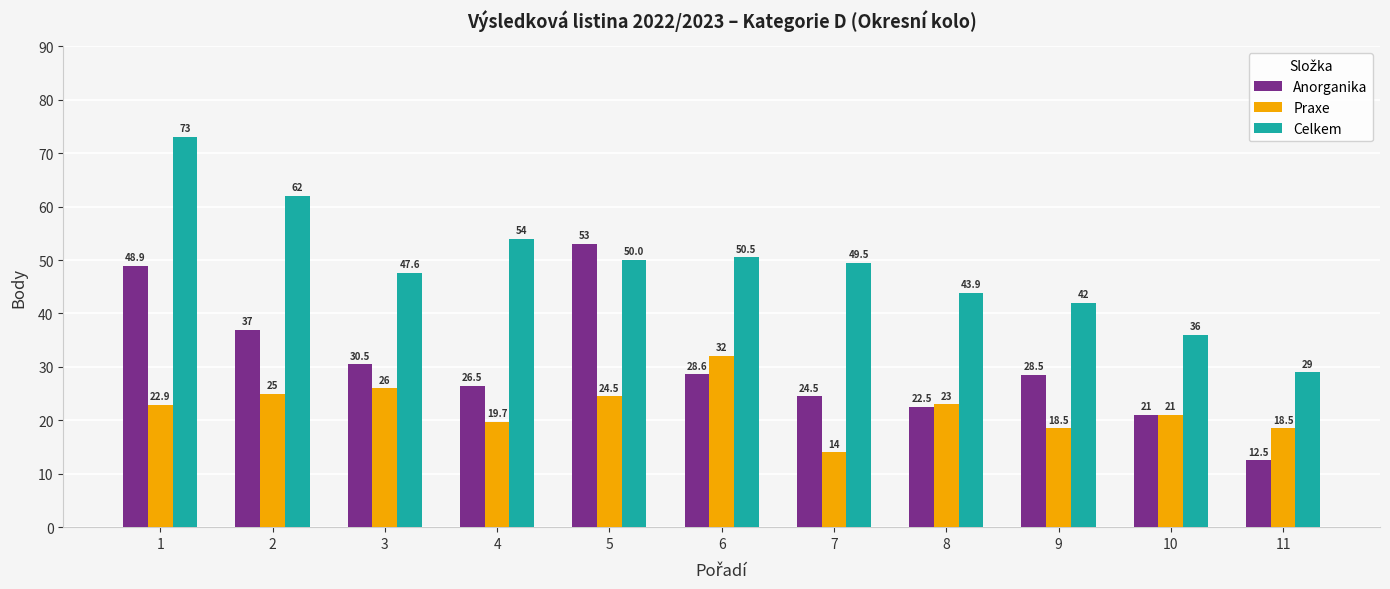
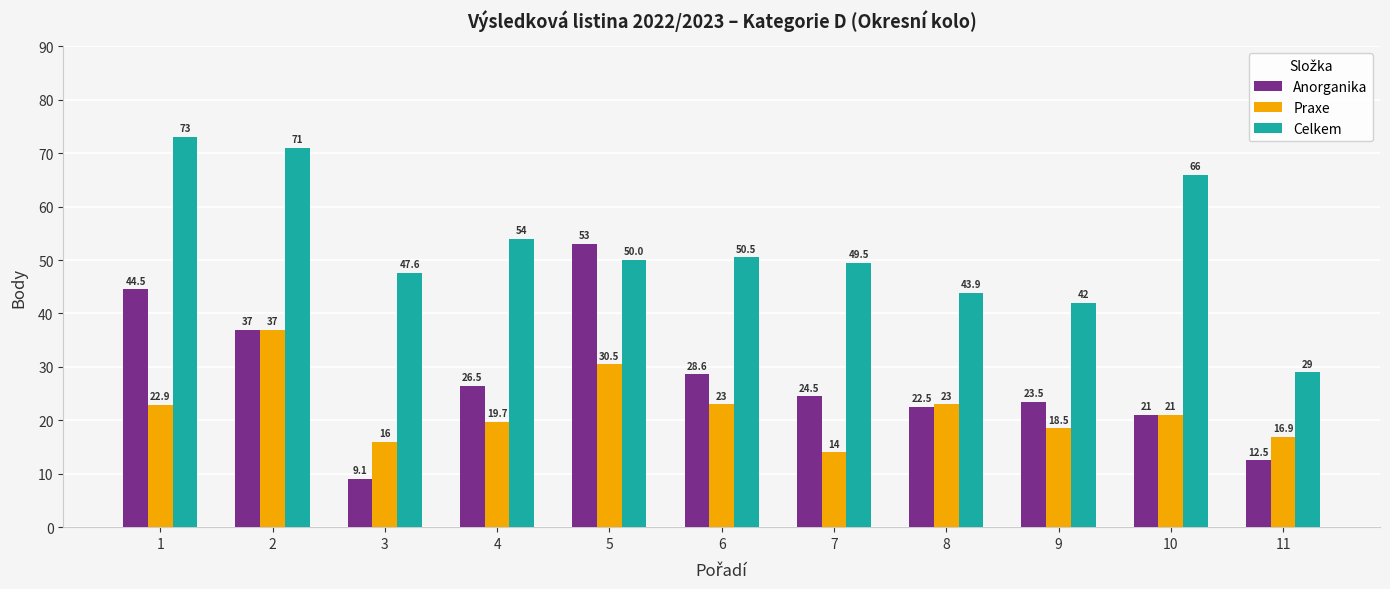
Anorganika, 1: 48.9 -> 44.5
Praxe, 2: 25 -> 37
Celkem, 2: 62 -> 71
Anorganika, 3: 30.5 -> 9.1
Praxe, 3: 26 -> 16
Praxe, 5: 24.5 -> 30.5
Praxe, 6: 32 -> 23
Anorganika, 9: 28.5 -> 23.5
Celkem, 10: 36 -> 66
Praxe, 11: 18.5 -> 16.9
